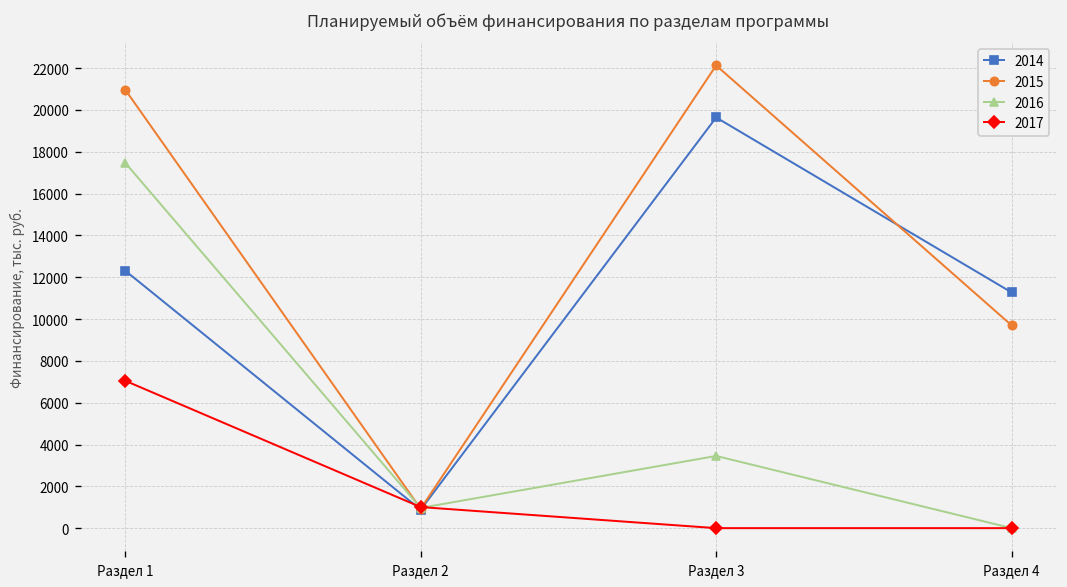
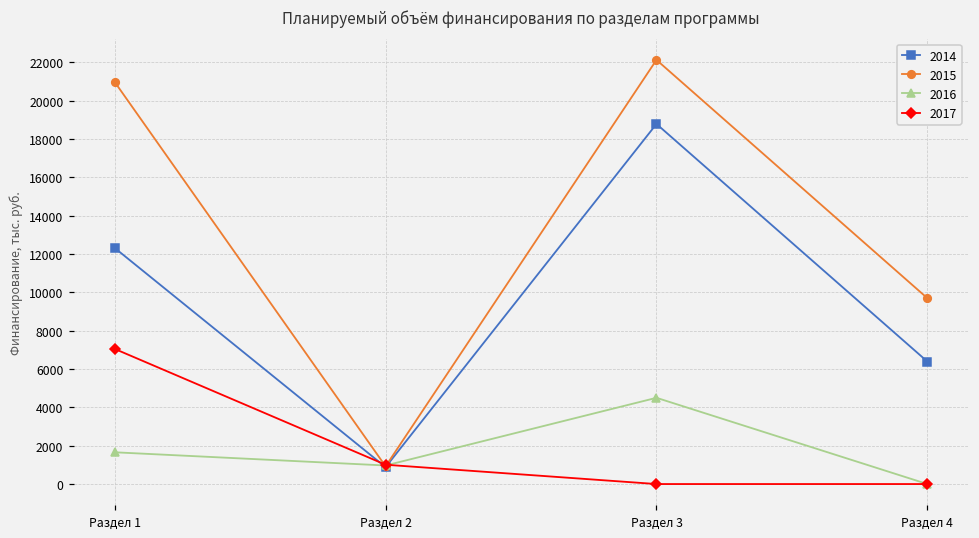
2016, Раздел 1: 17500 -> 1700
2014, Раздел 3: 19600 -> 18800
2016, Раздел 3: 3500 -> 4500
2014, Раздел 4: 11300 -> 6400
